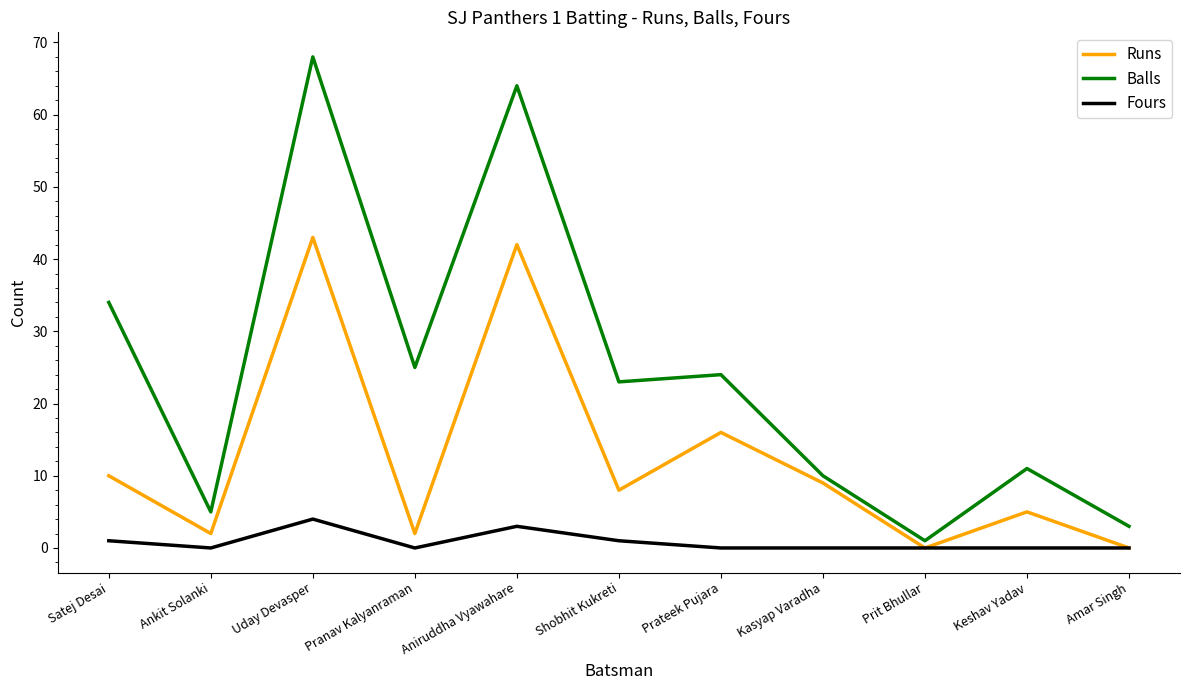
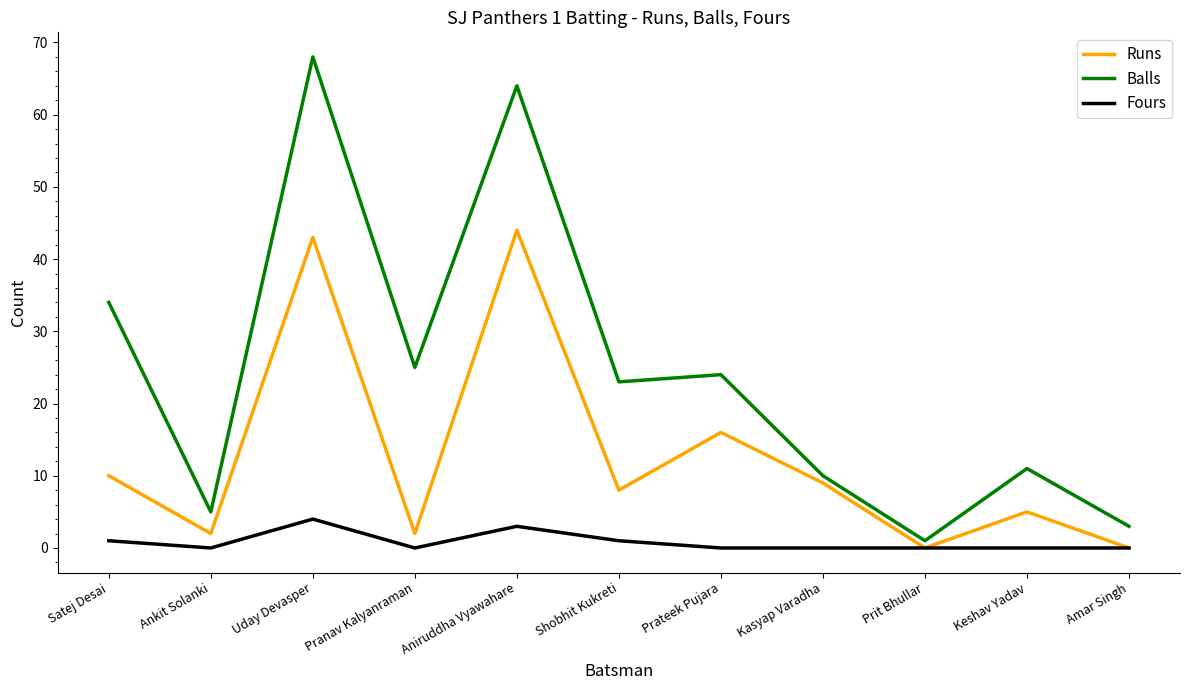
Runs, Aniruddha Vyawahare: 42 -> 44
